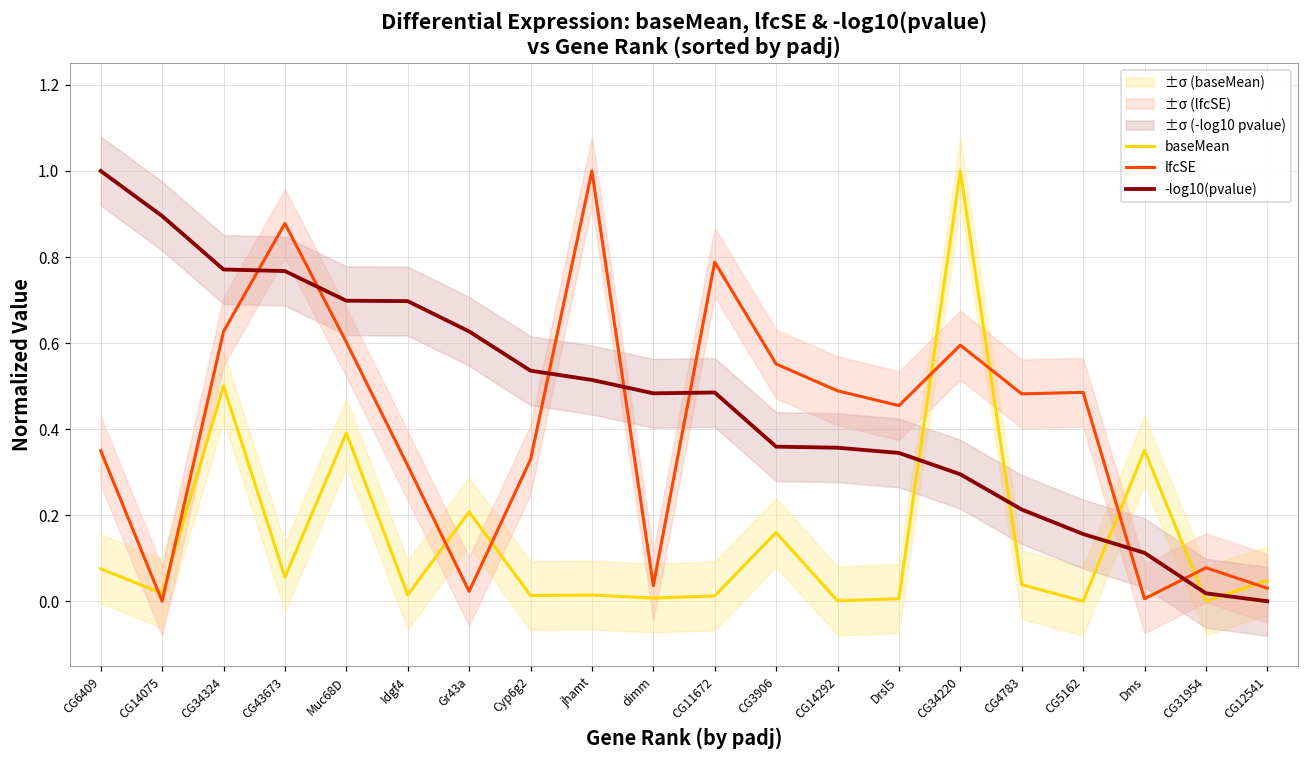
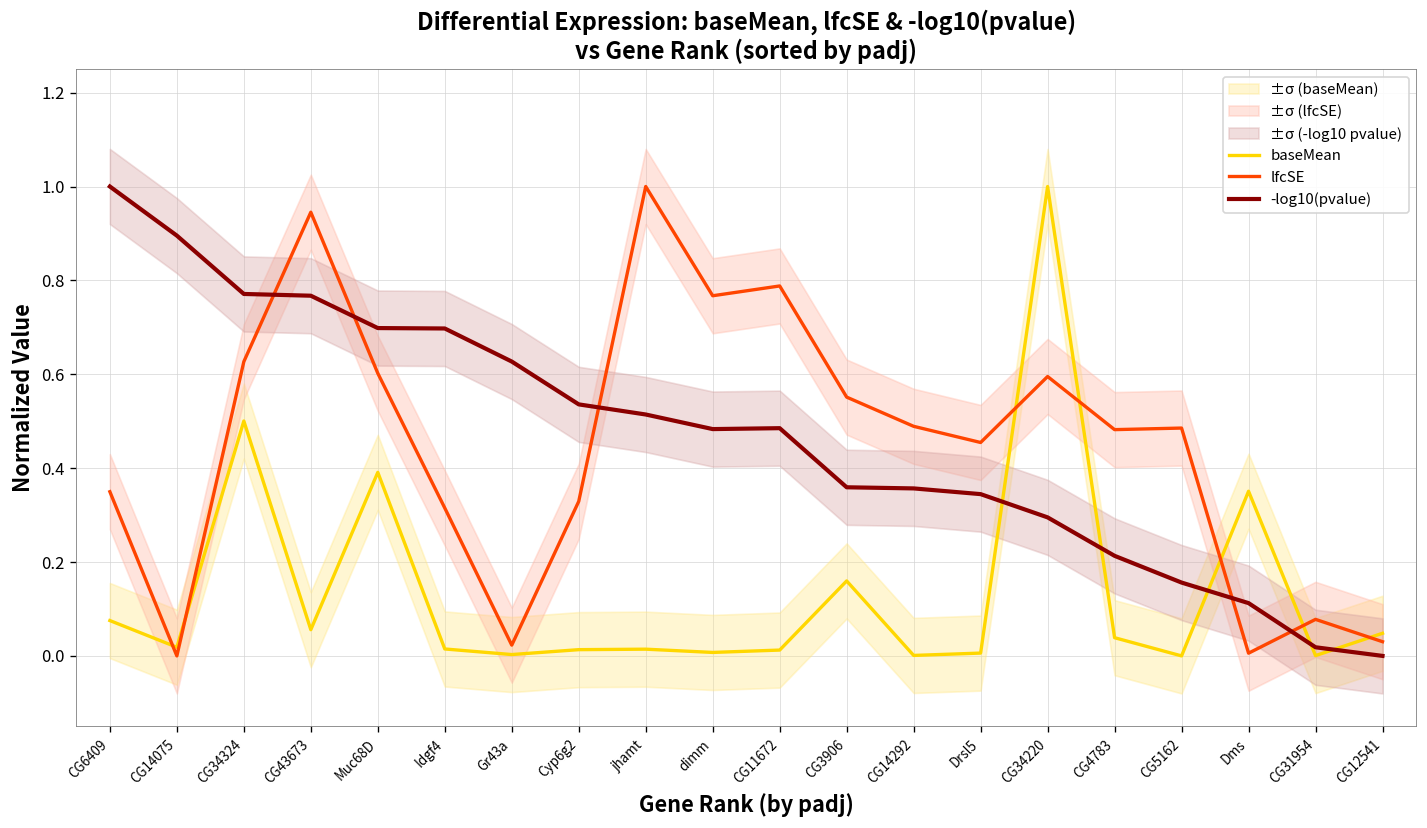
lfcSE, CG43673: 0.88 -> 0.95
baseMean, Gr43a: 0.21 -> 0.00
lfcSE, dimm: 0.04 -> 0.77
